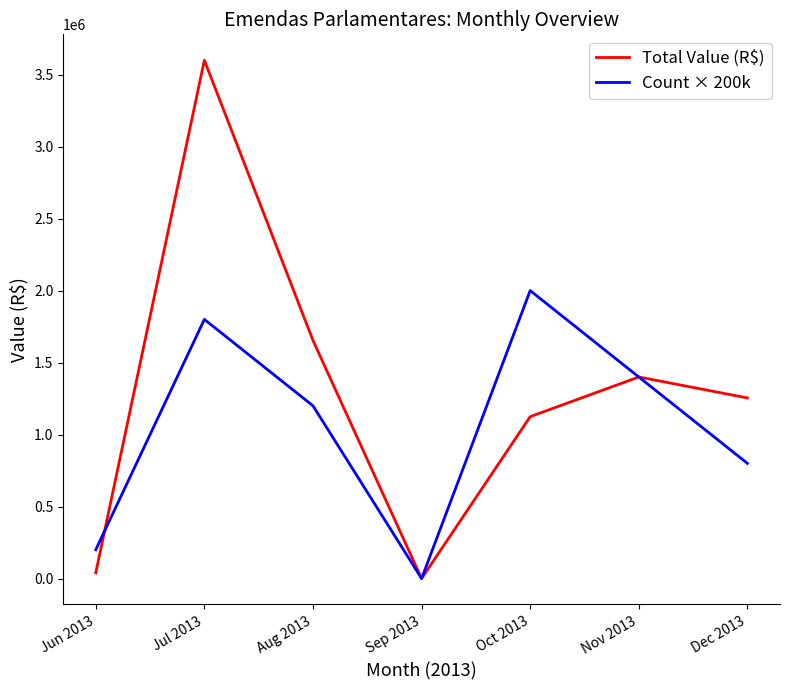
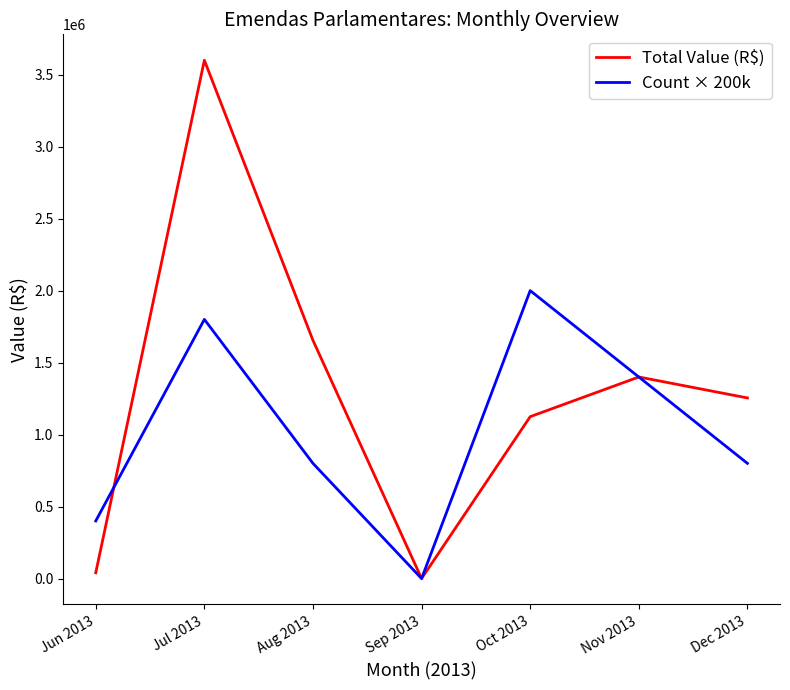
Count × 200k, Jun 2013: 200000 -> 400000
Count × 200k, Aug 2013: 1200000 -> 800000
